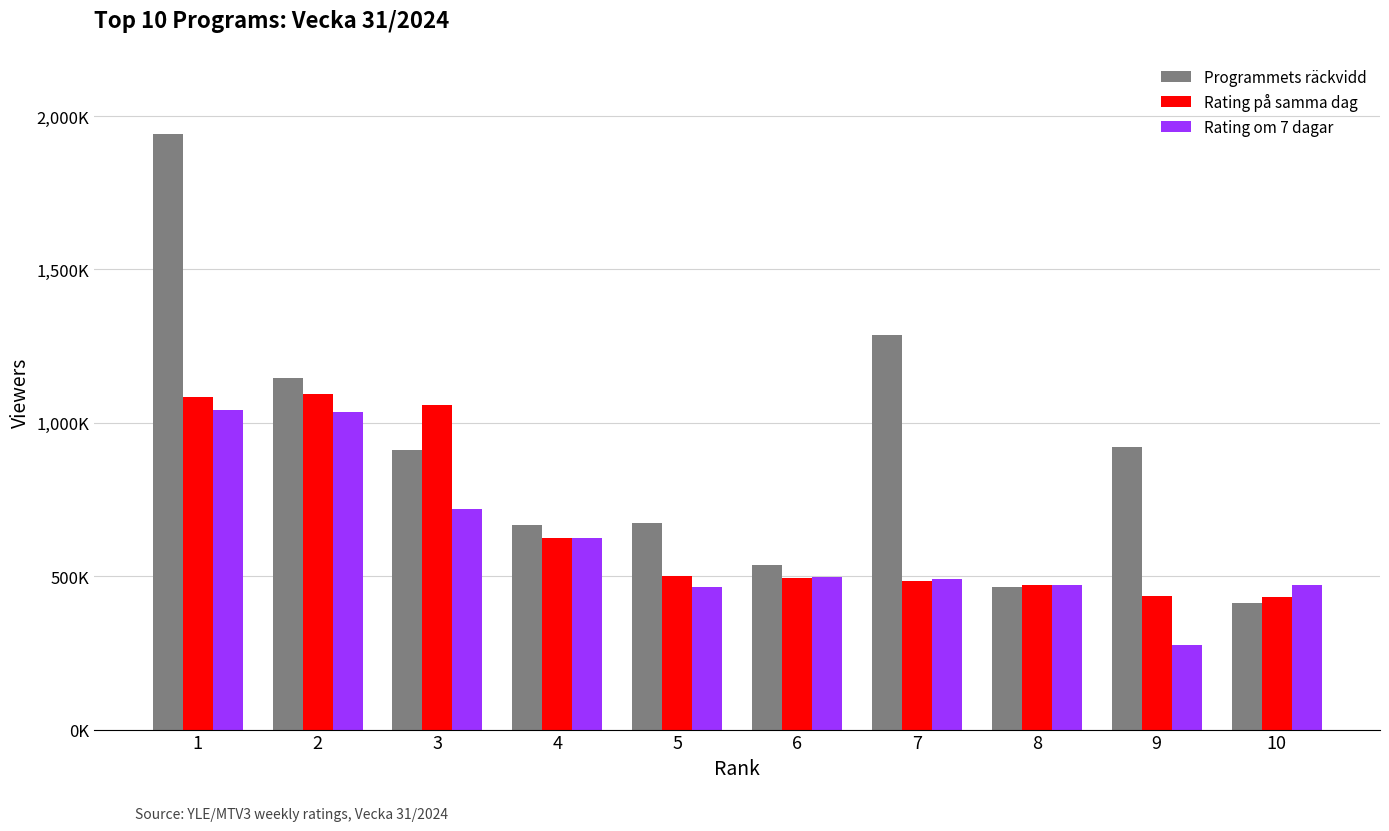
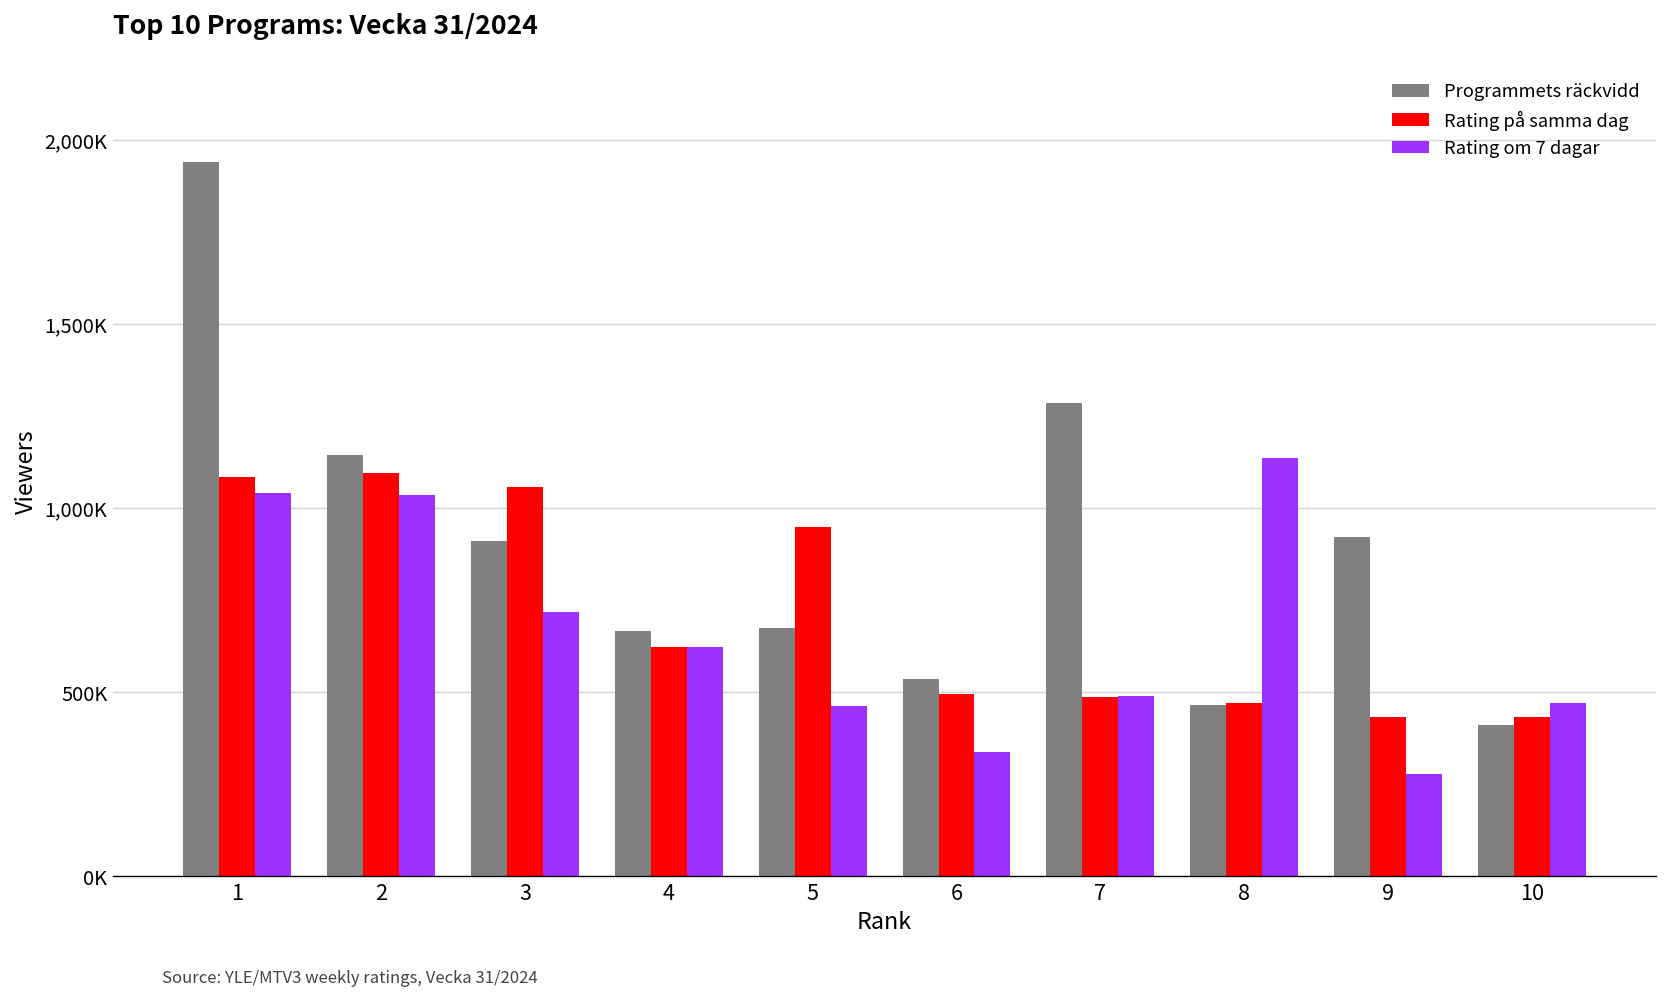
Rating på samma dag, 5: 500,000 -> 950,000
Rating om 7 dagar, 6: 500,000 -> 340,000
Rating om 7 dagar, 8: 470,000 -> 1,140,000
